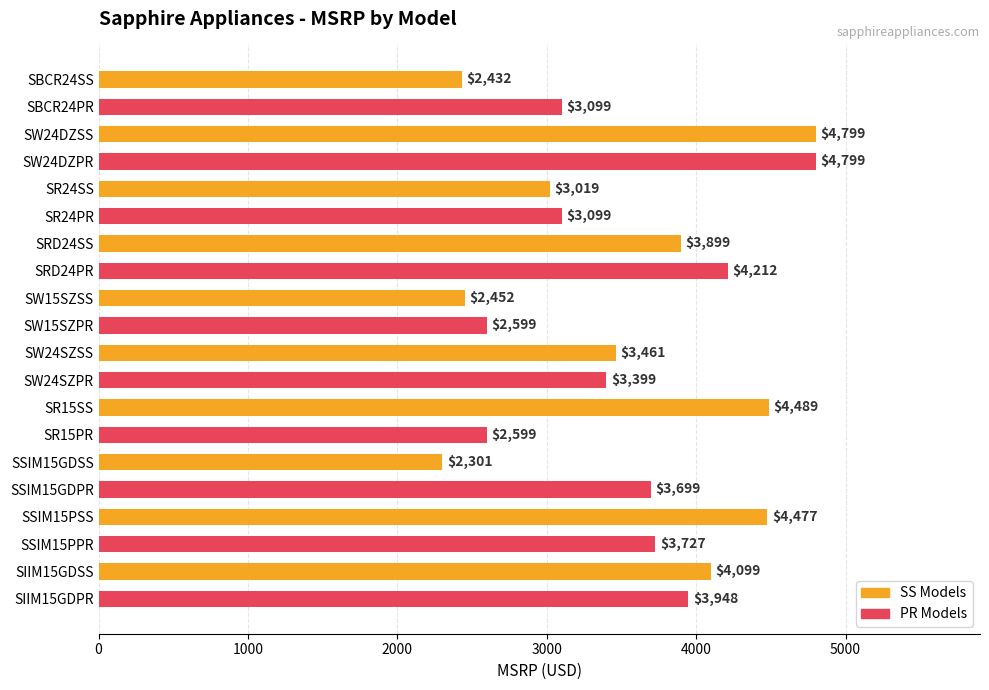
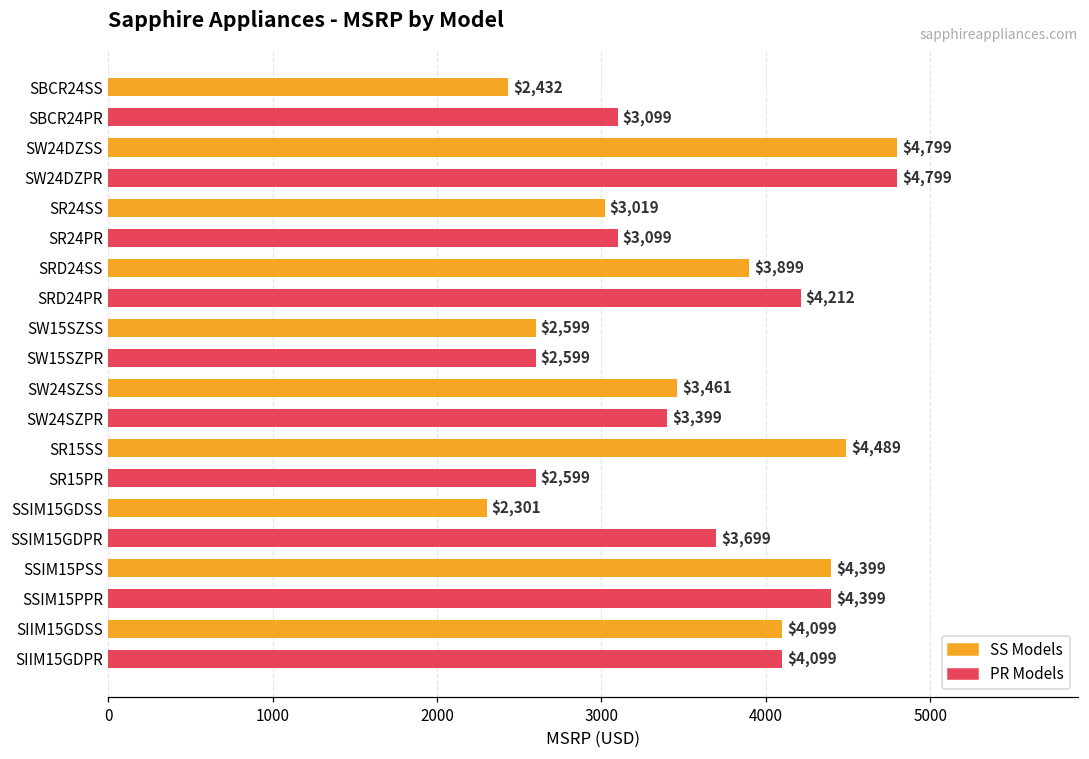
SW15SZSS: $2,452 -> $2,599
SSIM15PSS: $4,477 -> $4,399
SSIM15PPR: $3,727 -> $4,399
SIIM15GDPR: $3,948 -> $4,099
